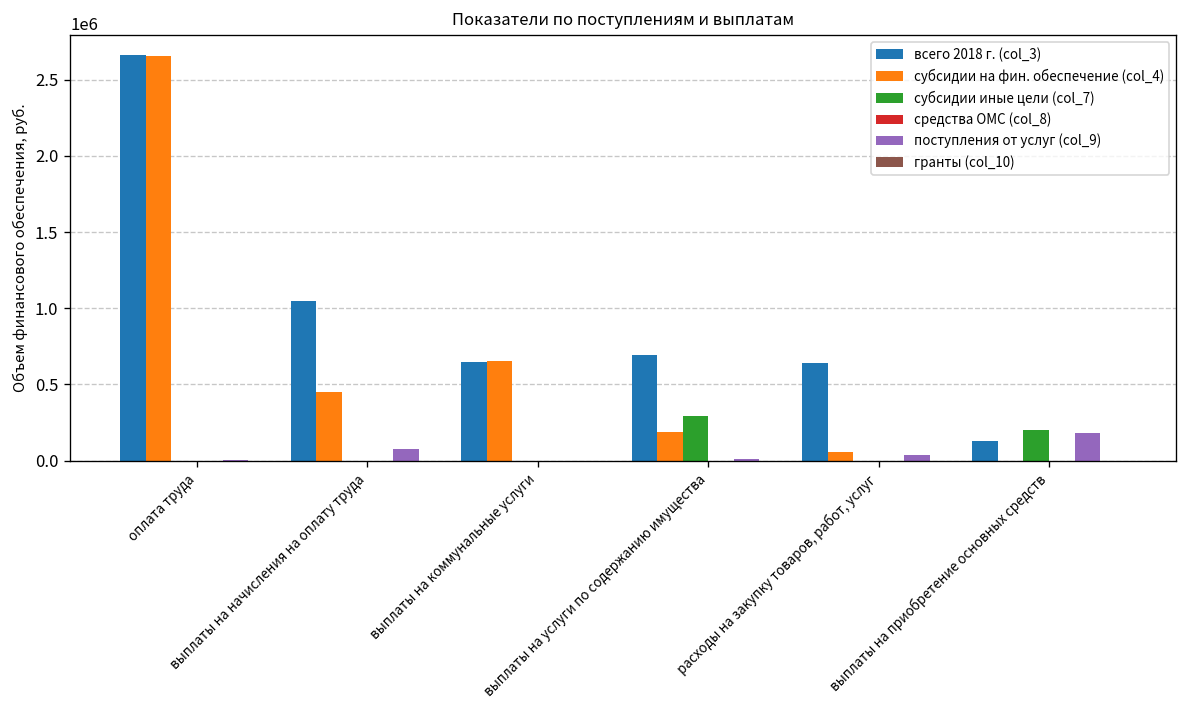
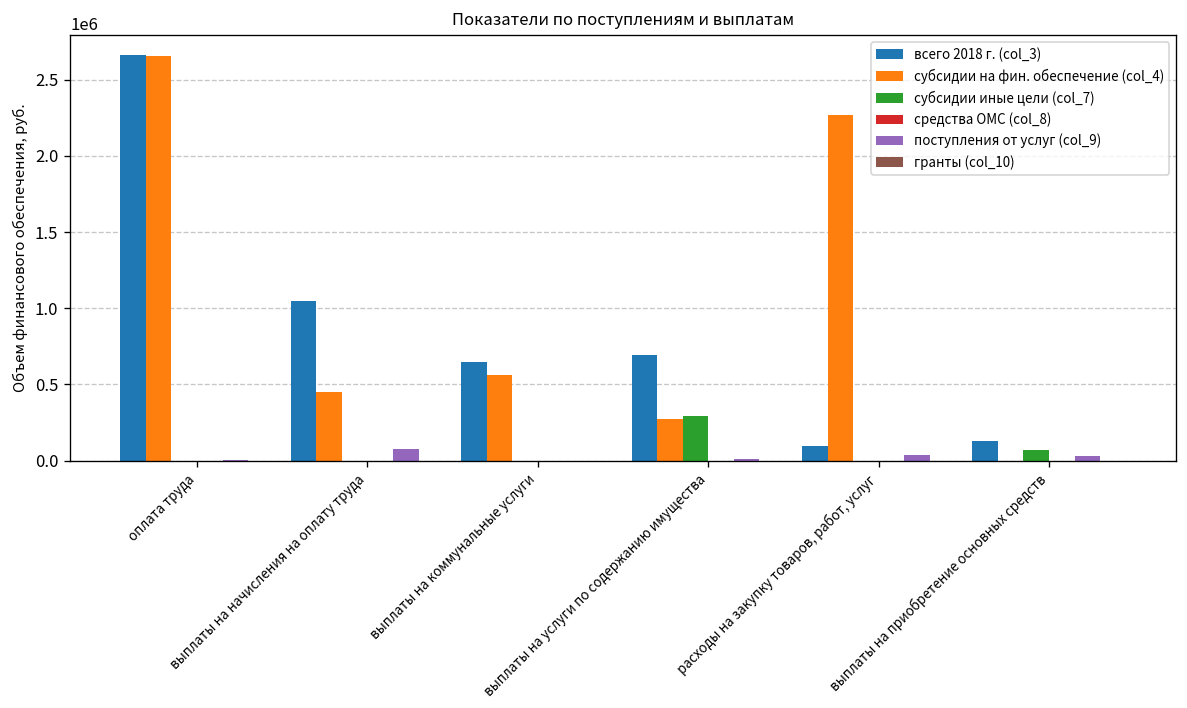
субсидии на фин. обеспечение (col_4), выплаты на коммунальные услуги: 660000 -> 560000
субсидии на фин. обеспечение (col_4), выплаты на услуги по содержанию имущества: 190000 -> 270000
всего 2018 г. (col_3), расходы на закупку товаров, работ, услуг: 640000 -> 100000
субсидии на фин. обеспечение (col_4), расходы на закупку товаров, работ, услуг: 60000 -> 2270000
субсидии иные цели (col_7), выплаты на приобретение основных средств: 200000 -> 70000
поступления от услуг (col_9), выплаты на приобретение основных средств: 180000 -> 30000
